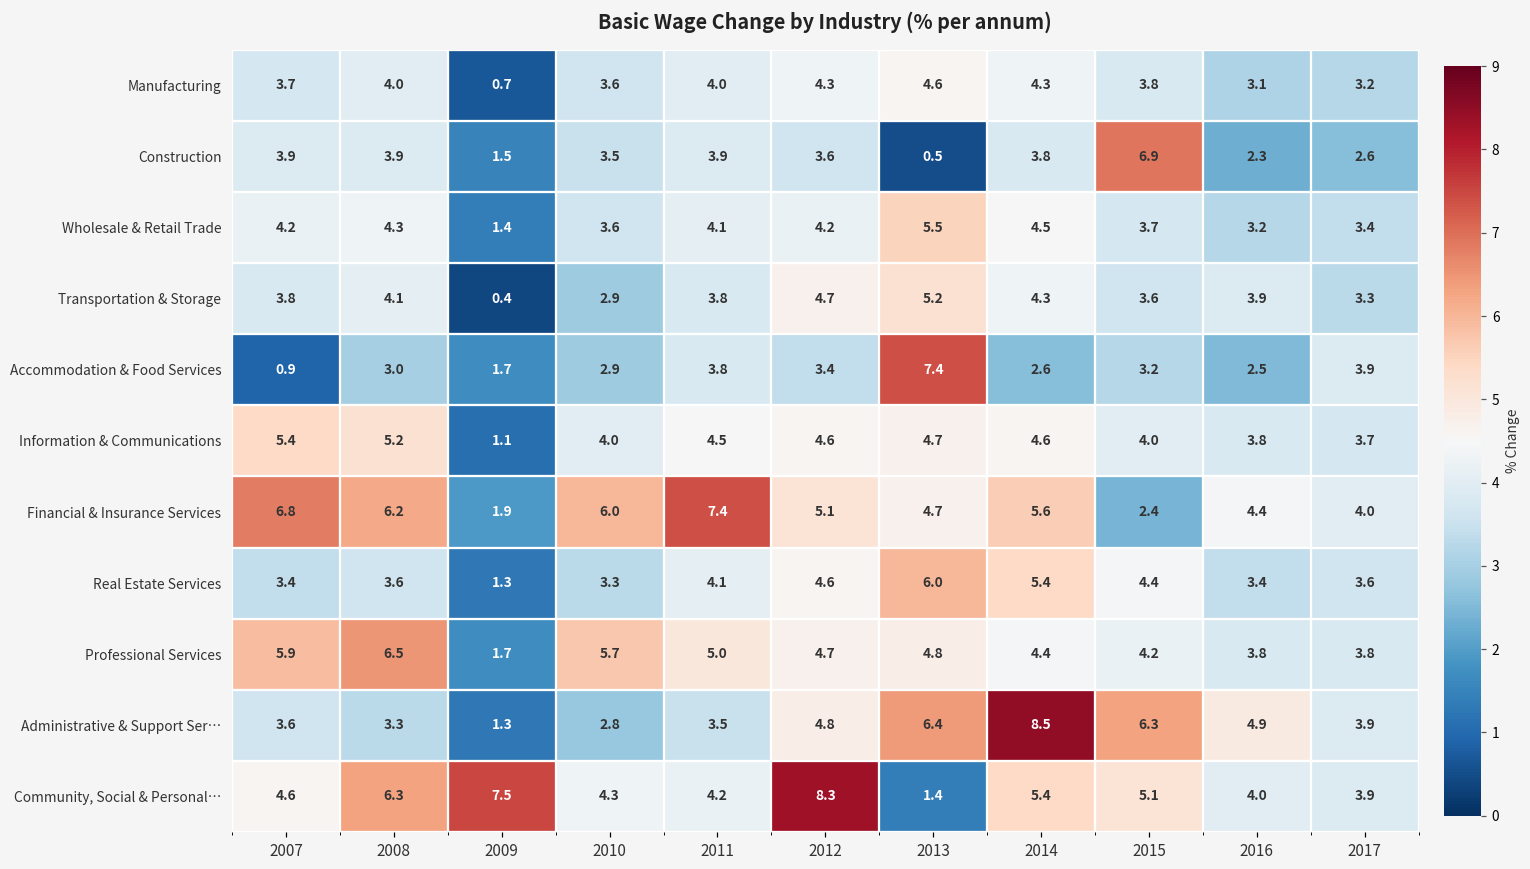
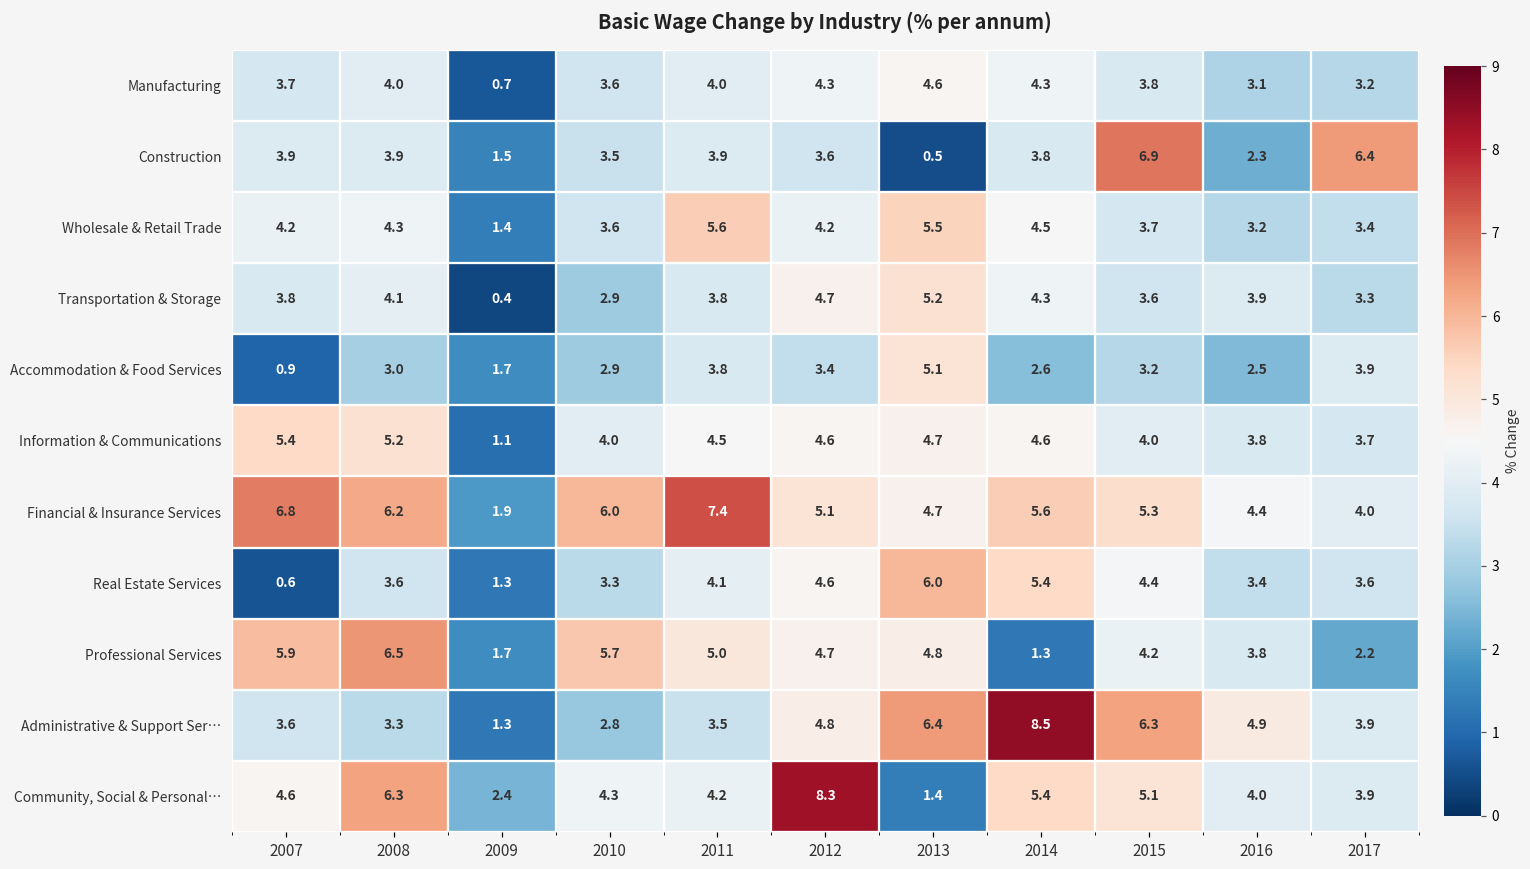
Construction, 2017: 2.6 -> 6.4
Wholesale & Retail Trade, 2011: 4.1 -> 5.6
Accommodation & Food Services, 2013: 7.4 -> 5.1
Financial & Insurance Services, 2015: 2.4 -> 5.3
Real Estate Services, 2007: 3.4 -> 0.6
Professional Services, 2014: 4.4 -> 1.3
Professional Services, 2017: 3.8 -> 2.2
Community, Social & Personal…, 2009: 7.5 -> 2.4
